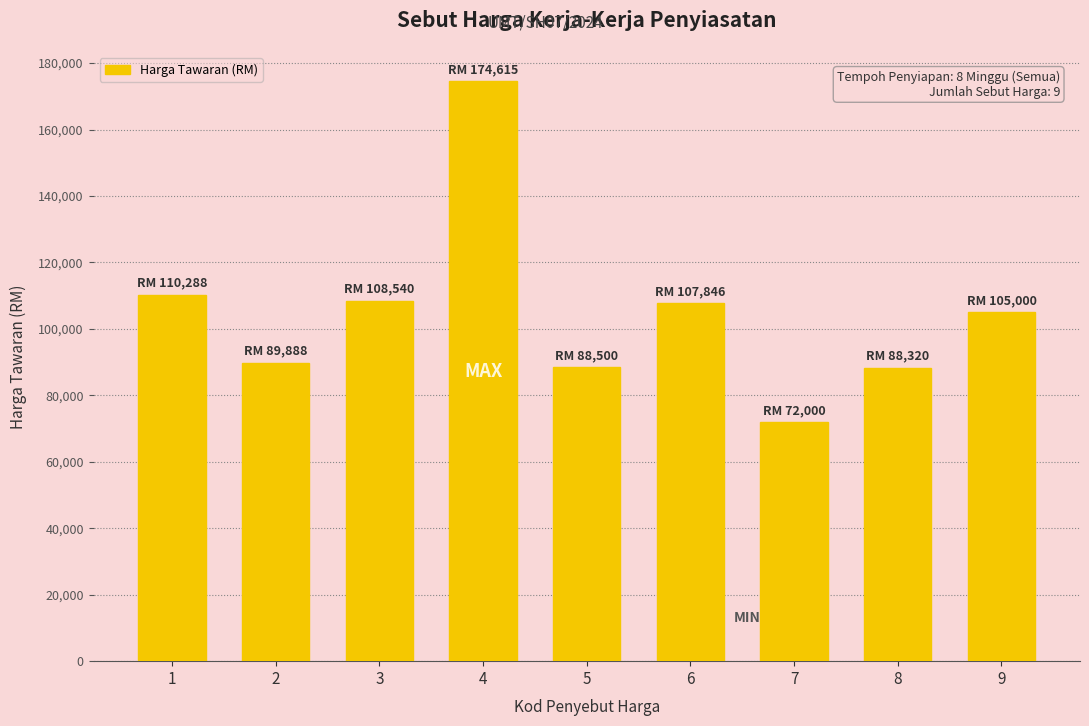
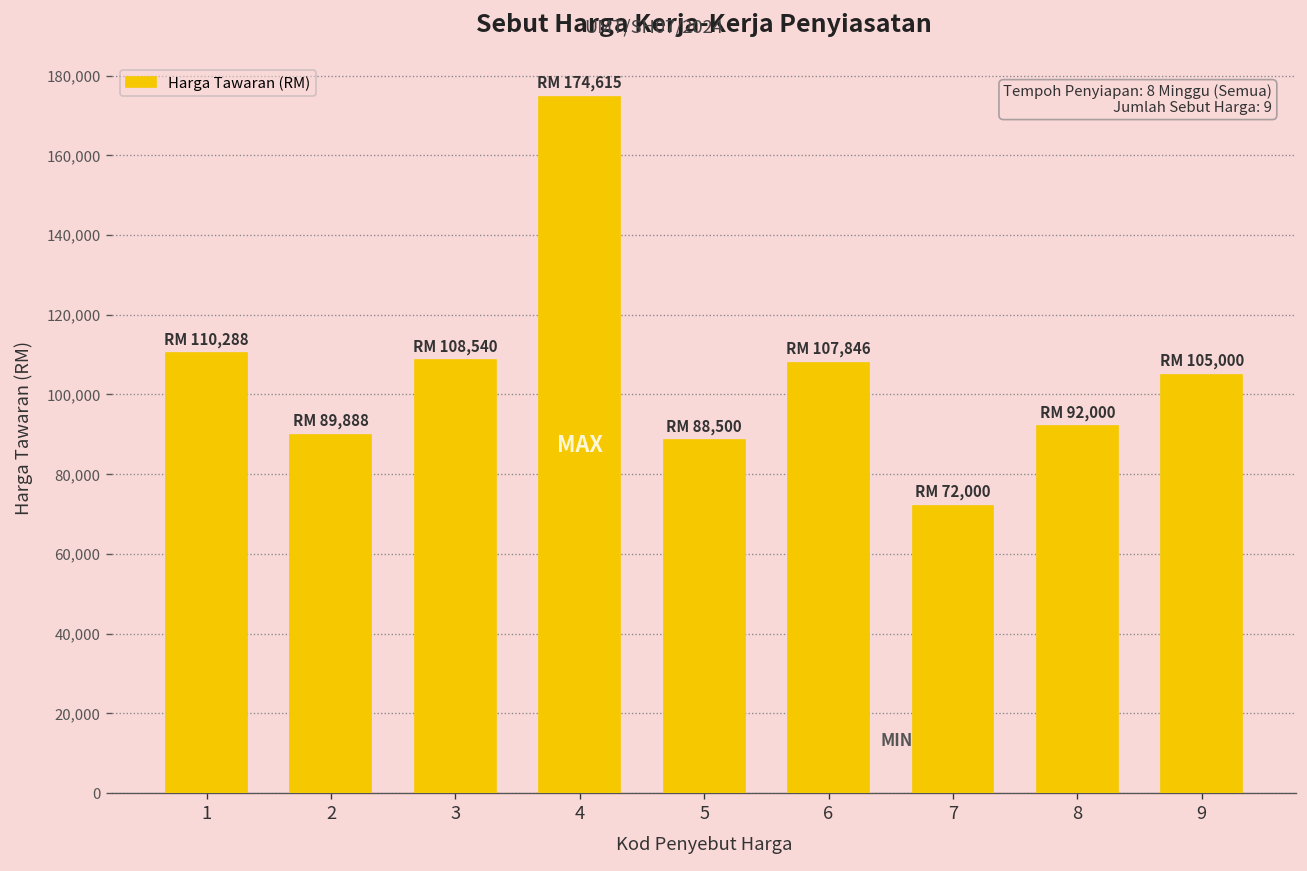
8: 88,320 -> 92,000
